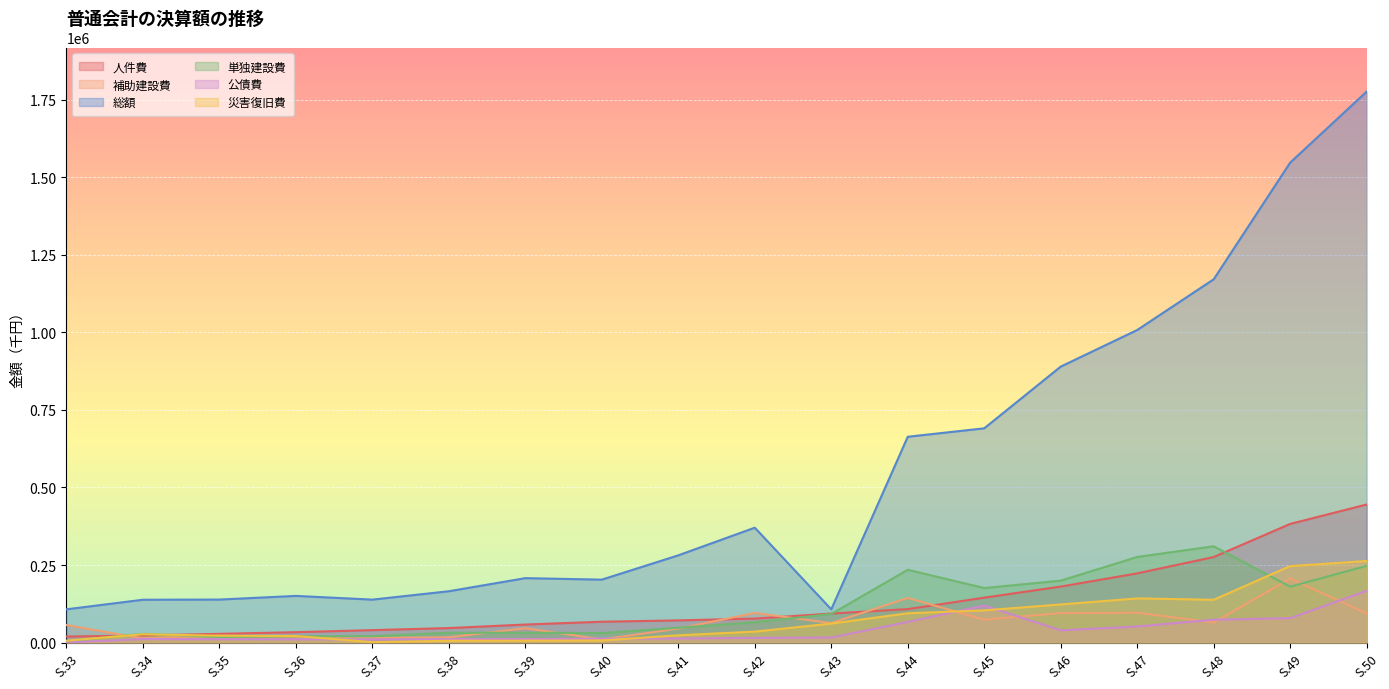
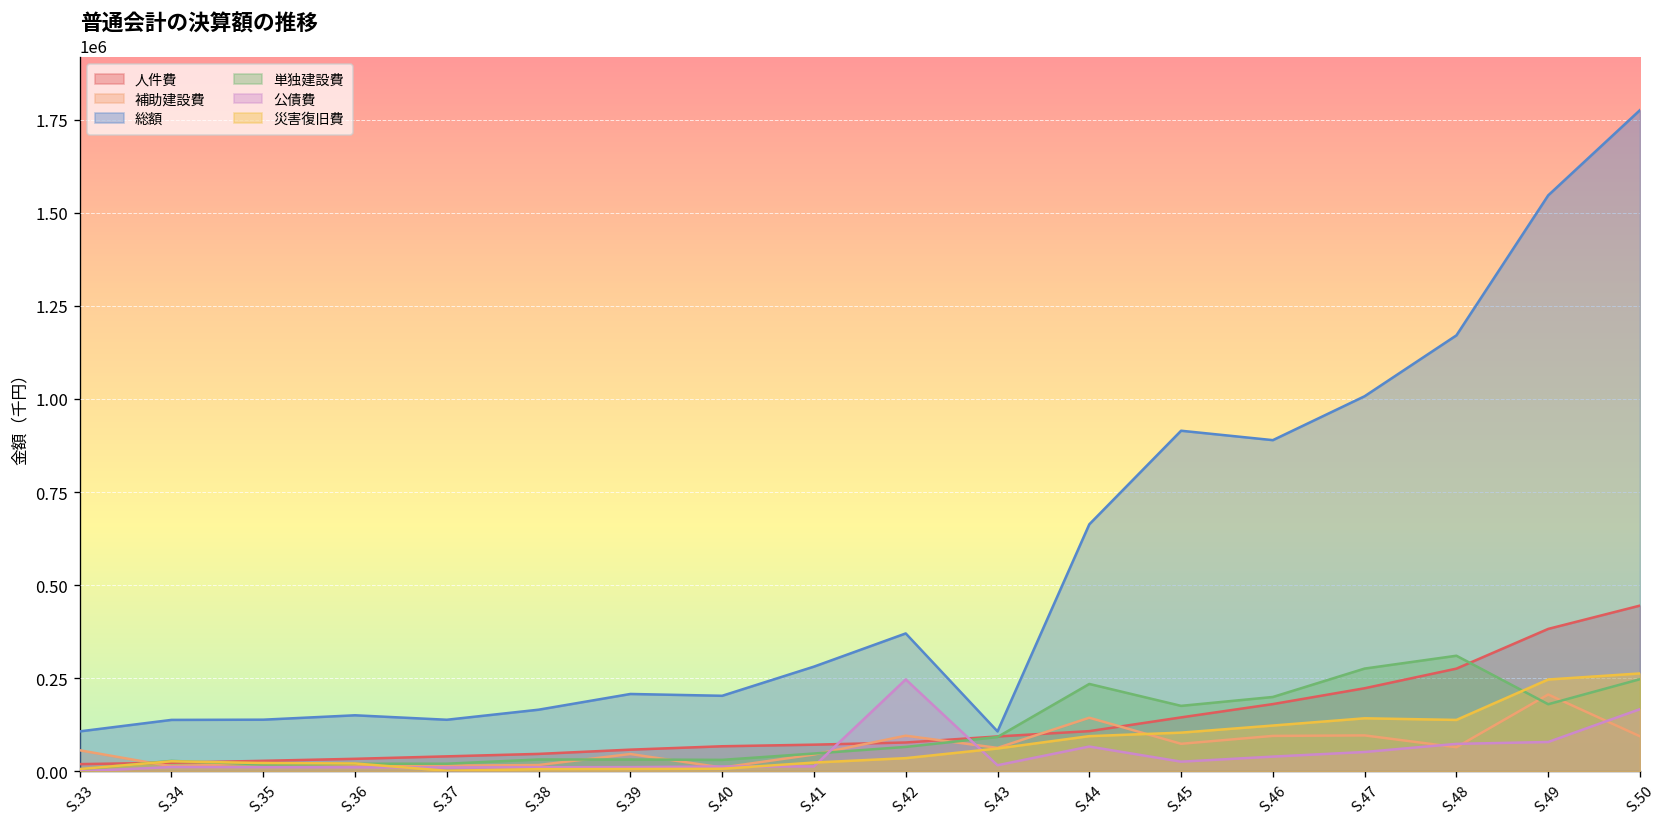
公債費, S.42: 20000 -> 250000
総額, S.45: 690000 -> 910000
公債費, S.45: 120000 -> 30000
